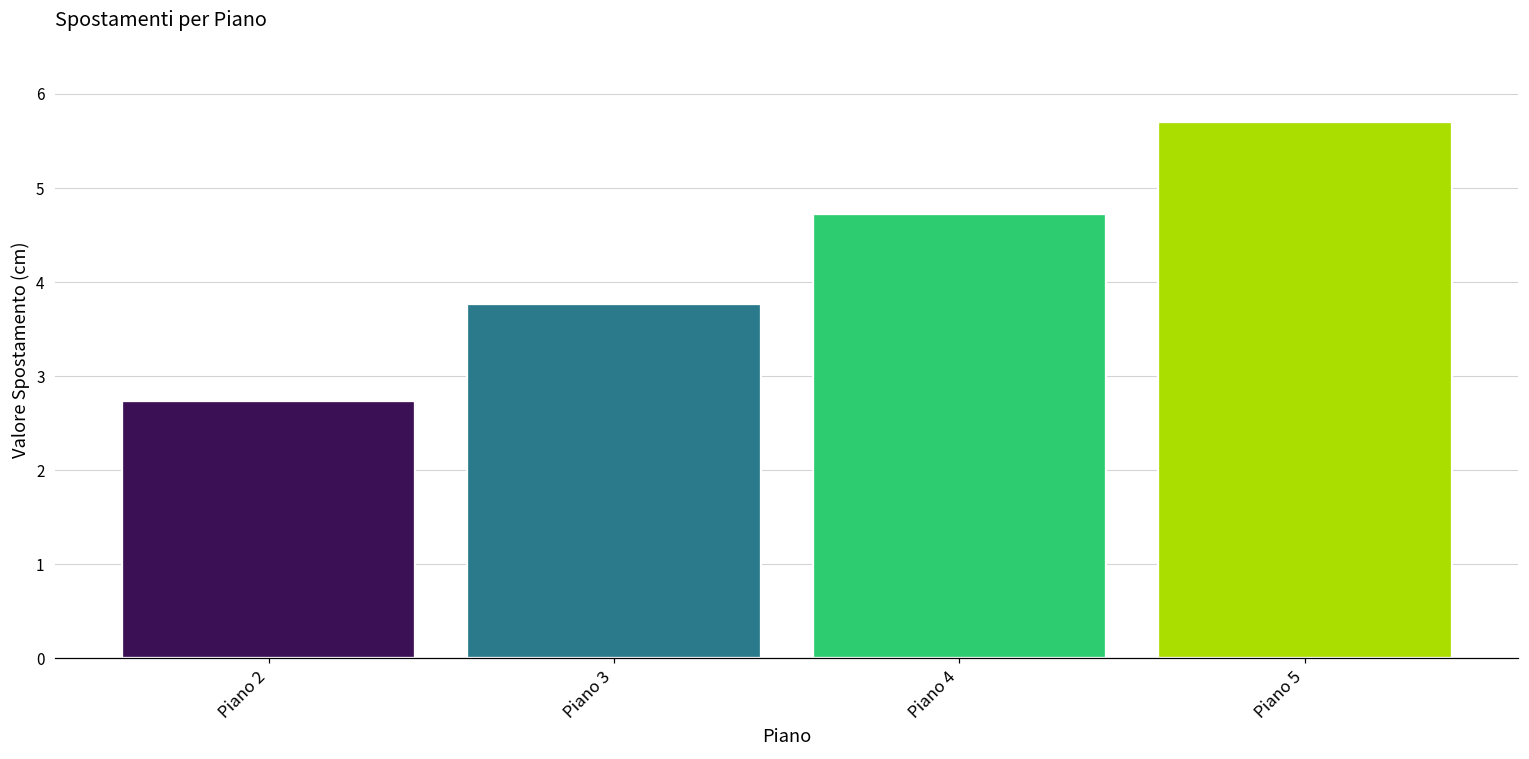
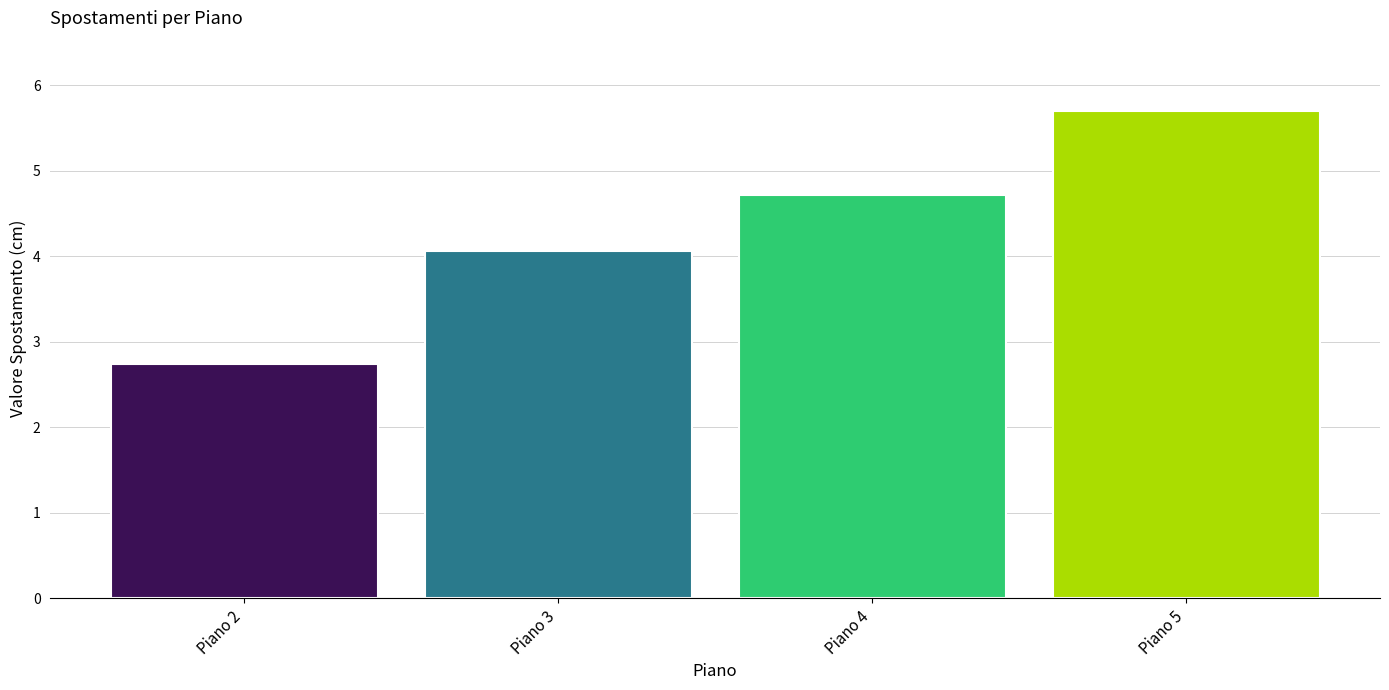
Piano 3: 3.8 -> 4.1
